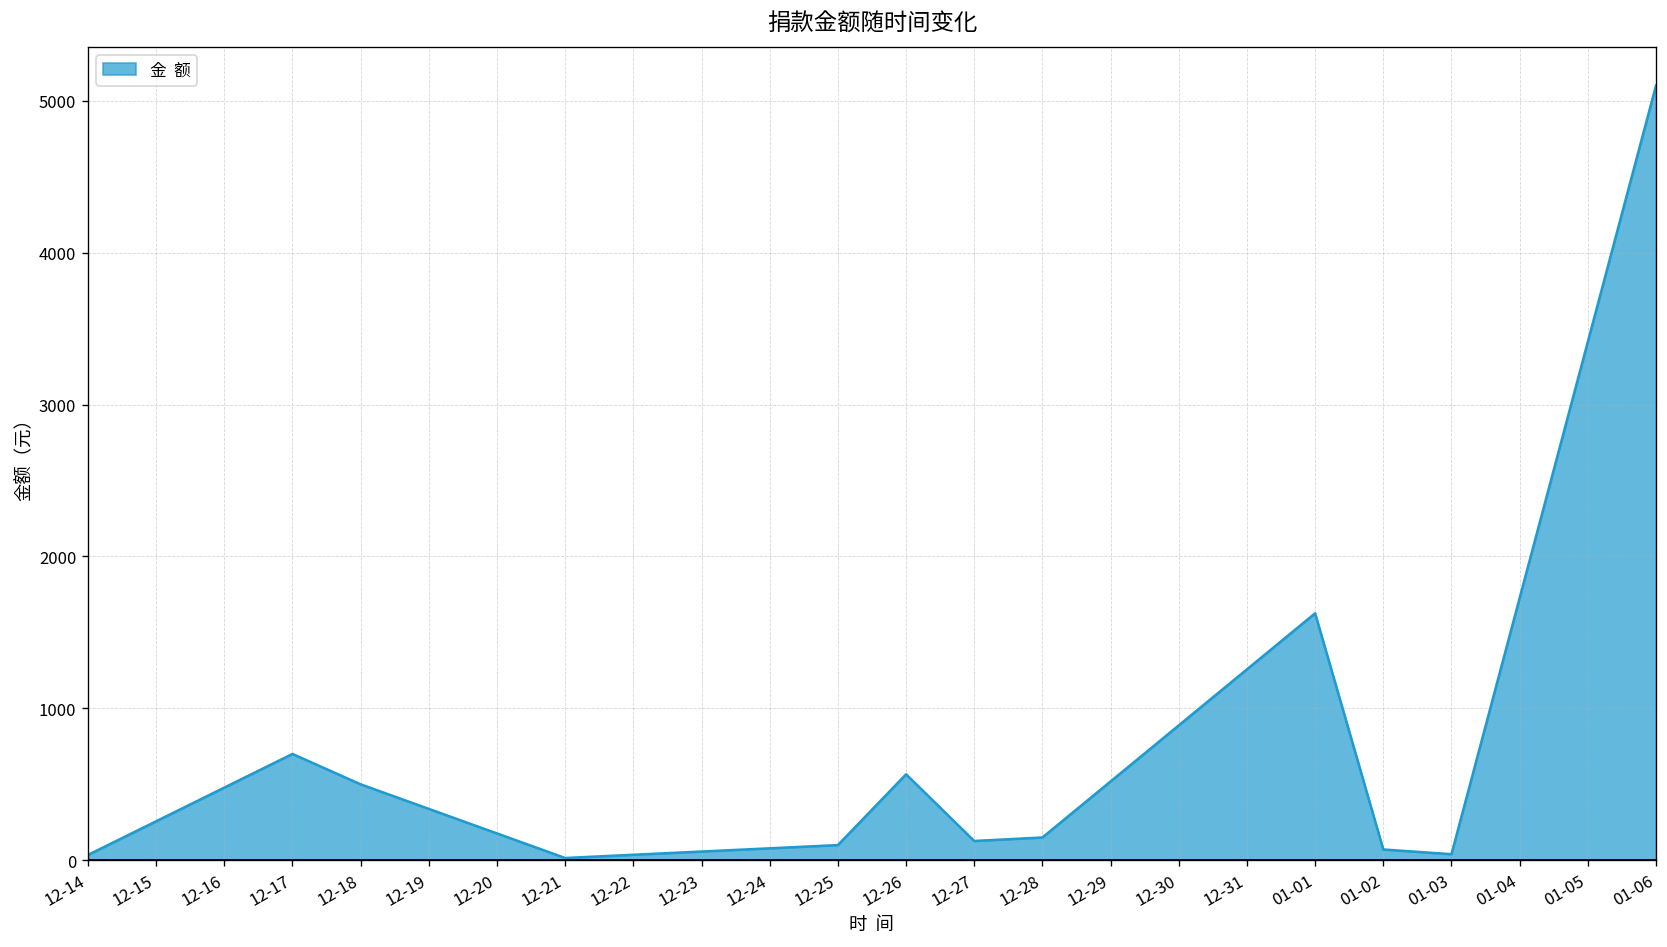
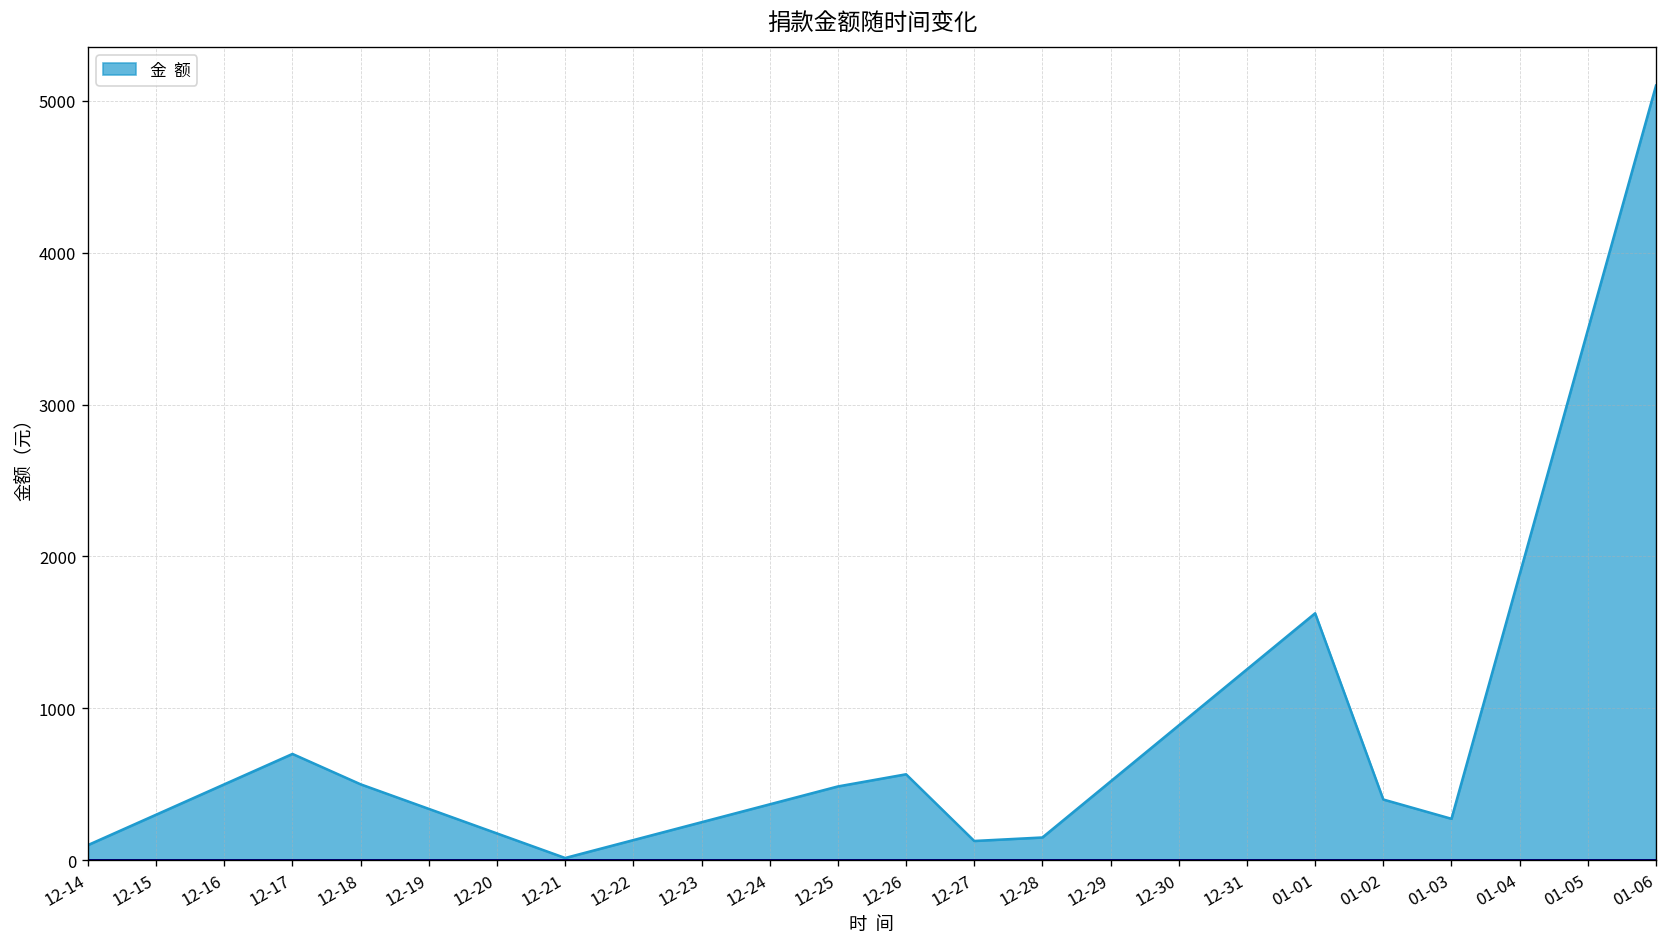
12-14: 40 -> 100
12-25: 100 -> 490
01-02: 70 -> 400
01-03: 40 -> 270
